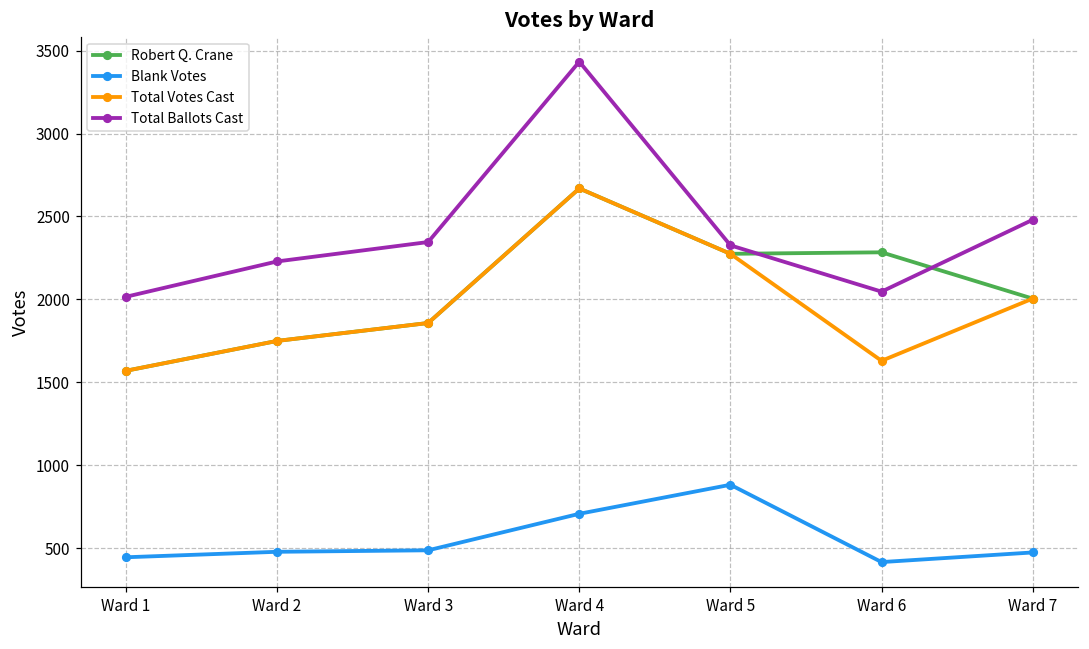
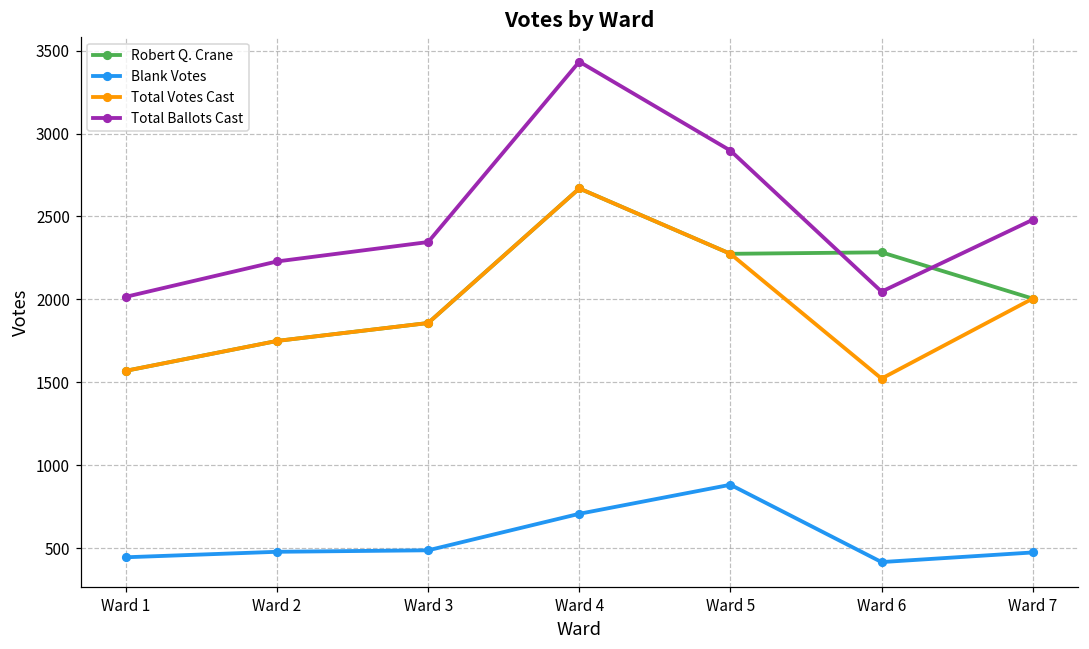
Total Ballots Cast, Ward 5: 2330 -> 2900
Total Votes Cast, Ward 6: 1630 -> 1520
